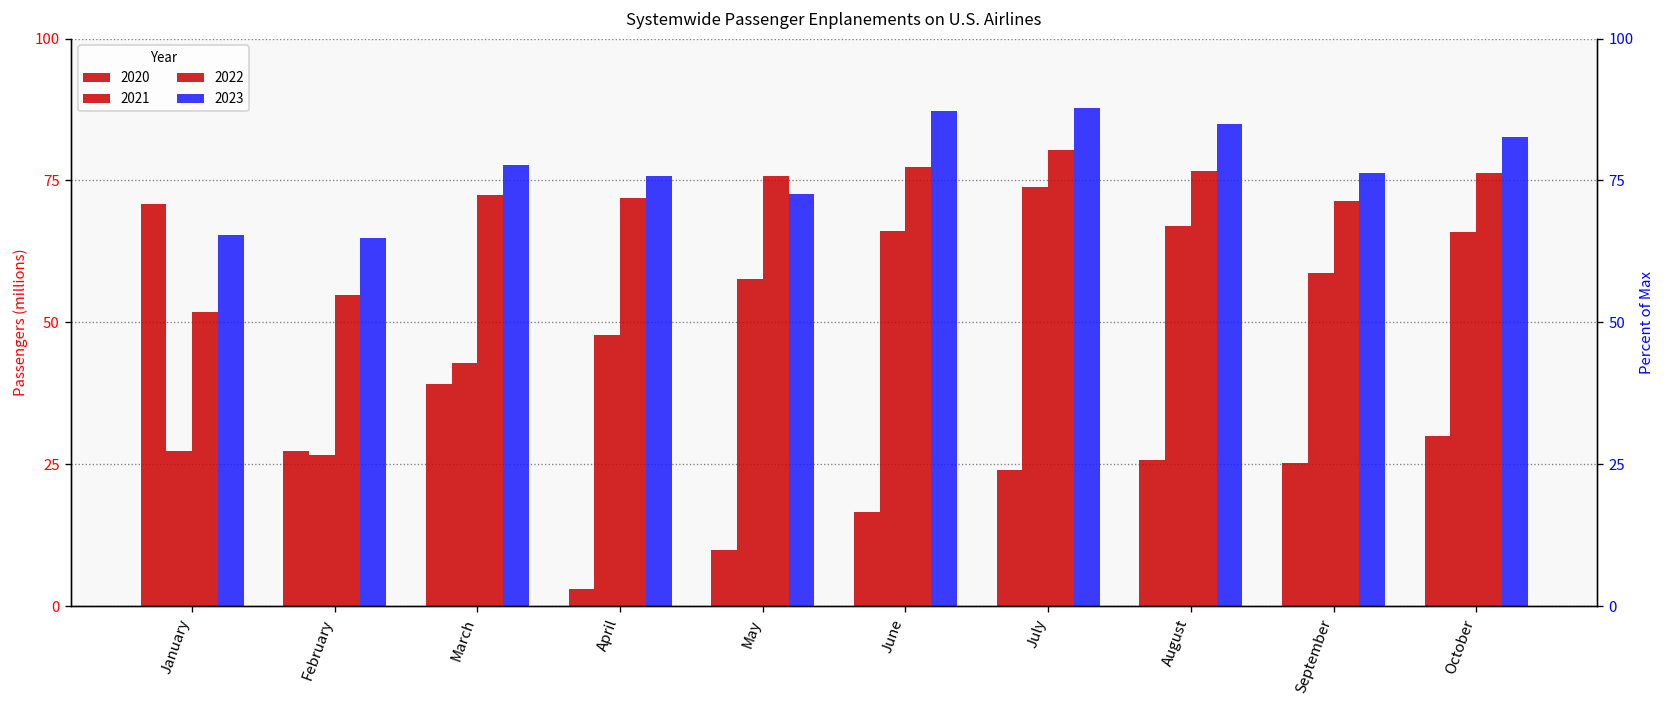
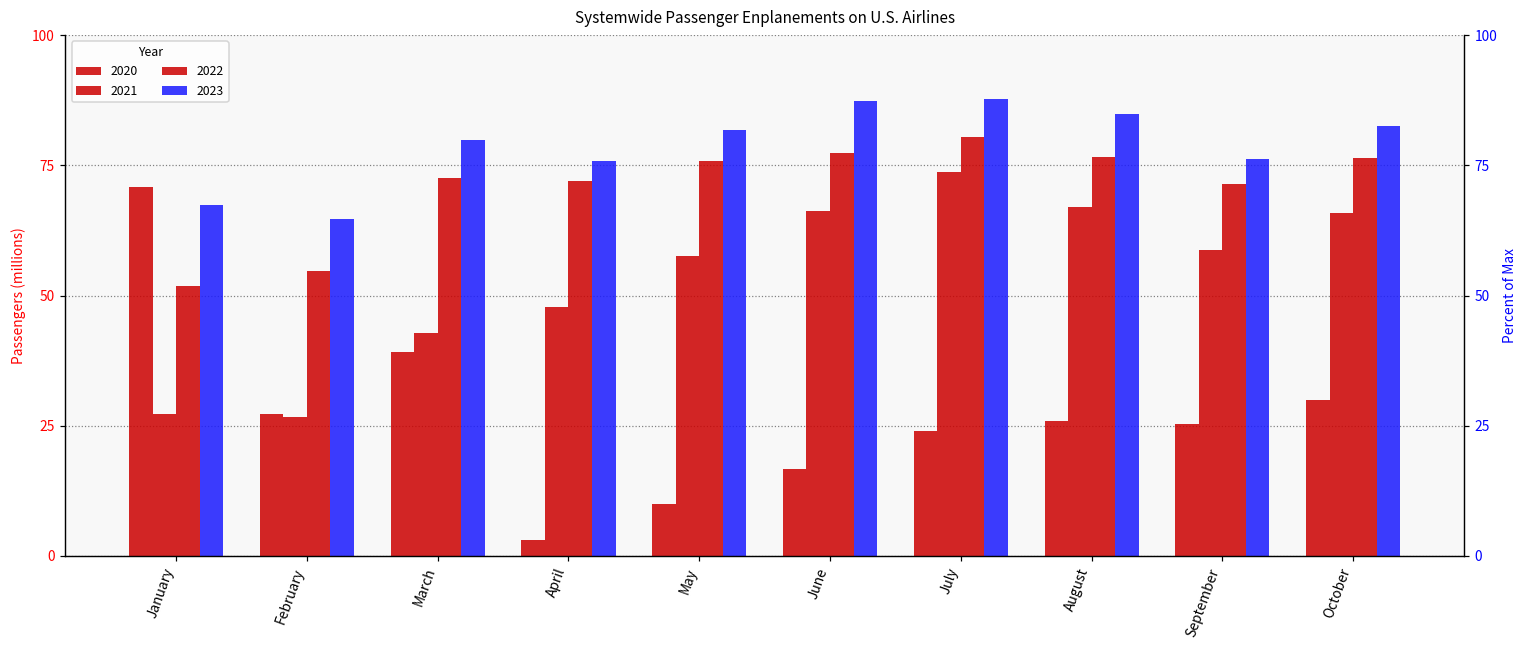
2023, January: 65 -> 67
2023, March: 78 -> 80
2023, May: 73 -> 82
